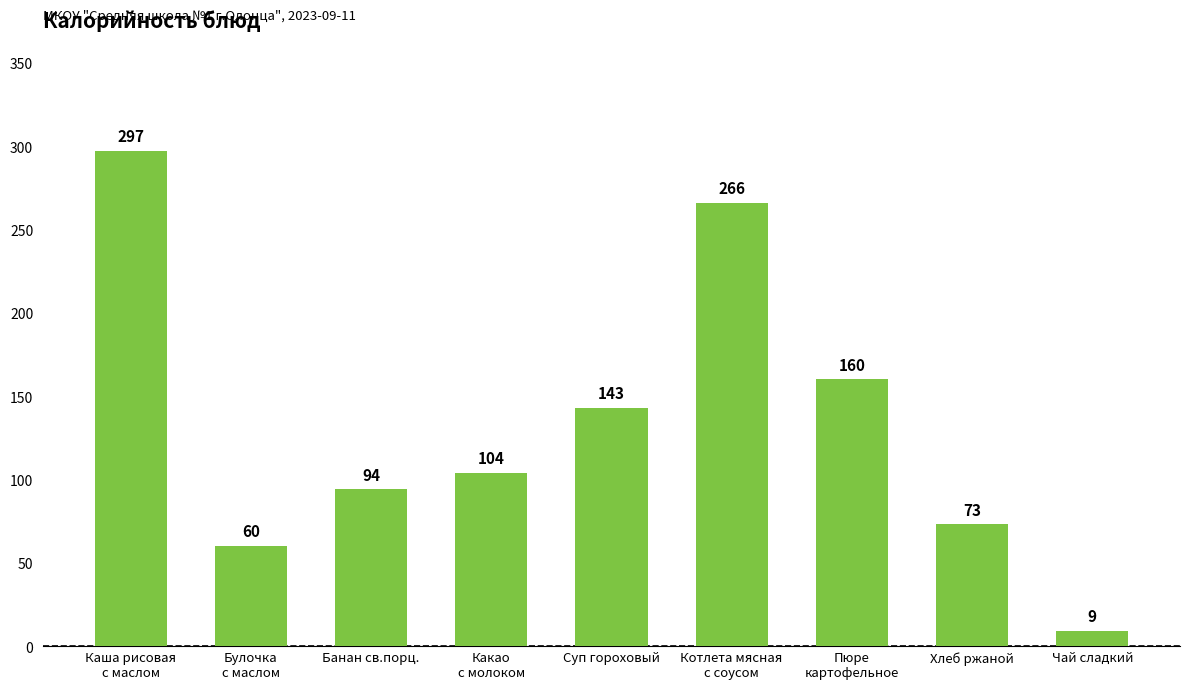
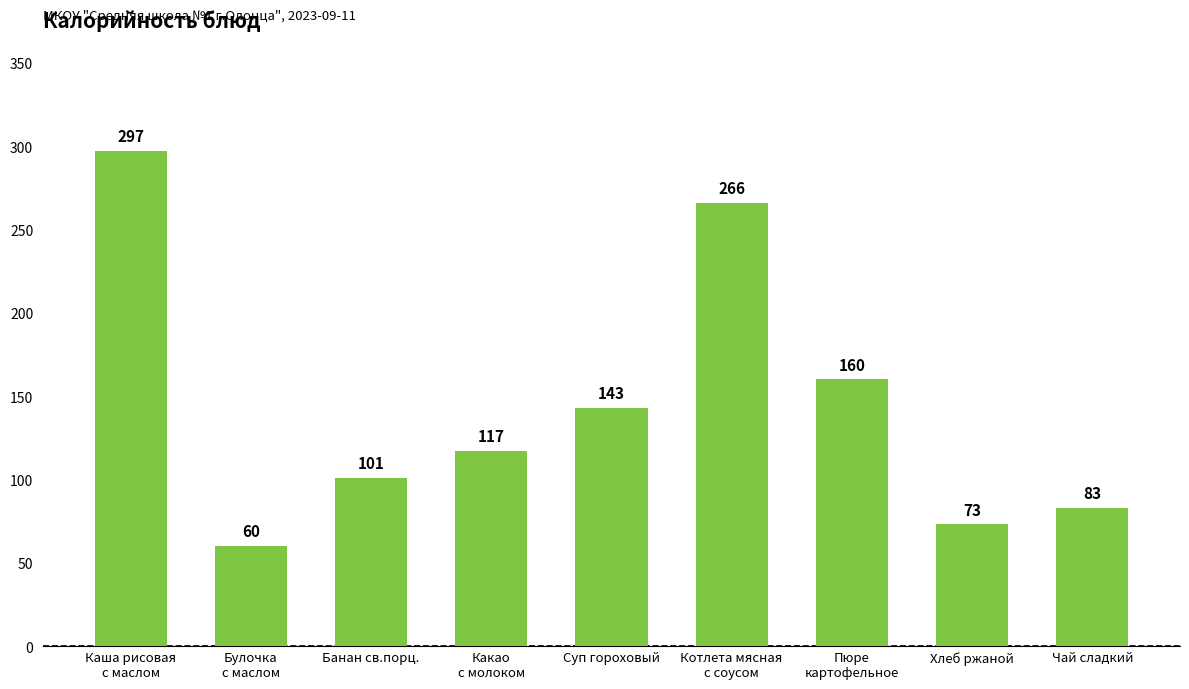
Банан св.порц.: 94 -> 101
Какао с молоком: 104 -> 117
Чай сладкий: 9 -> 83
